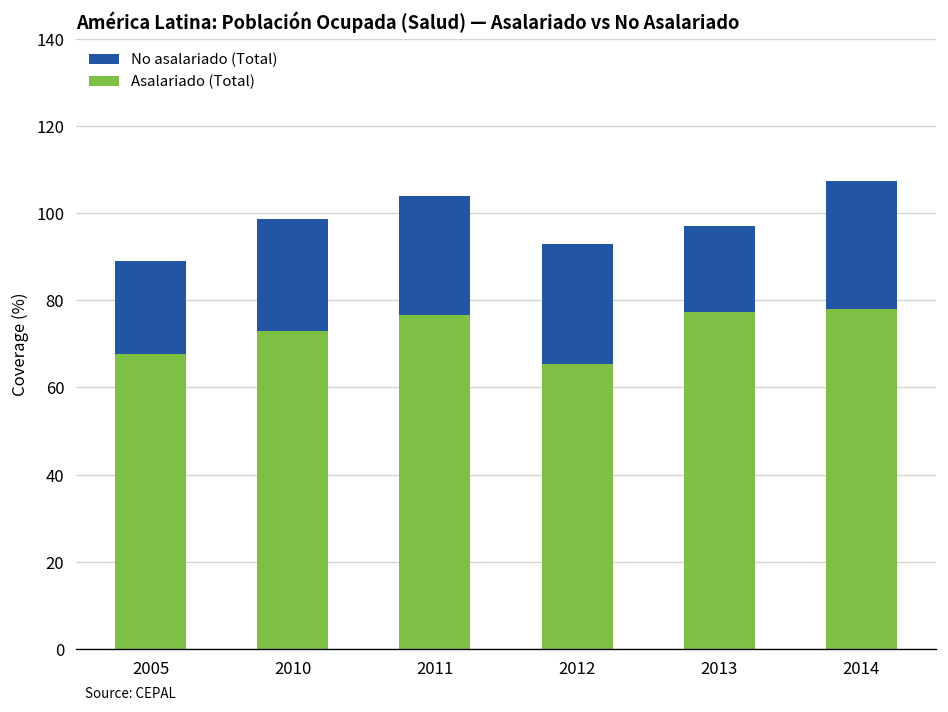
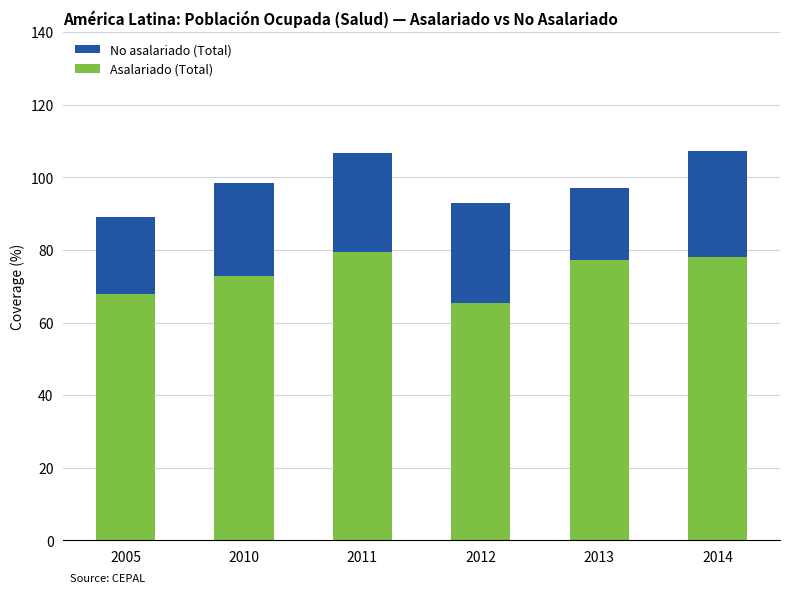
Asalariado (Total), 2011: 77 -> 79
